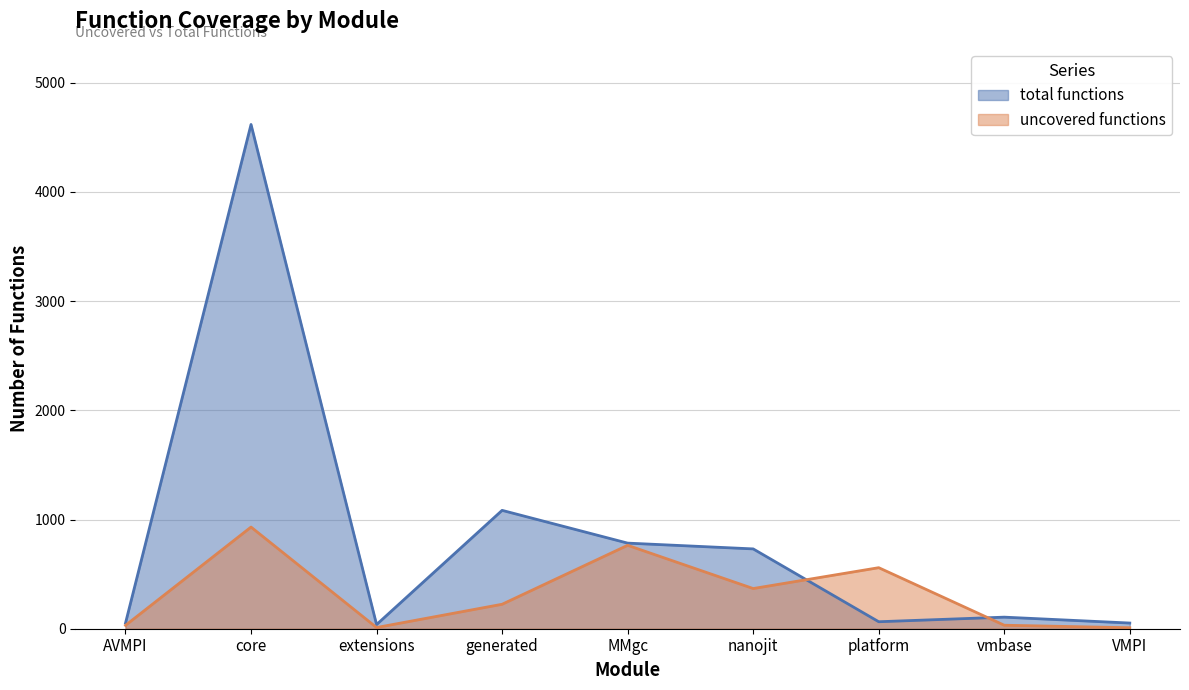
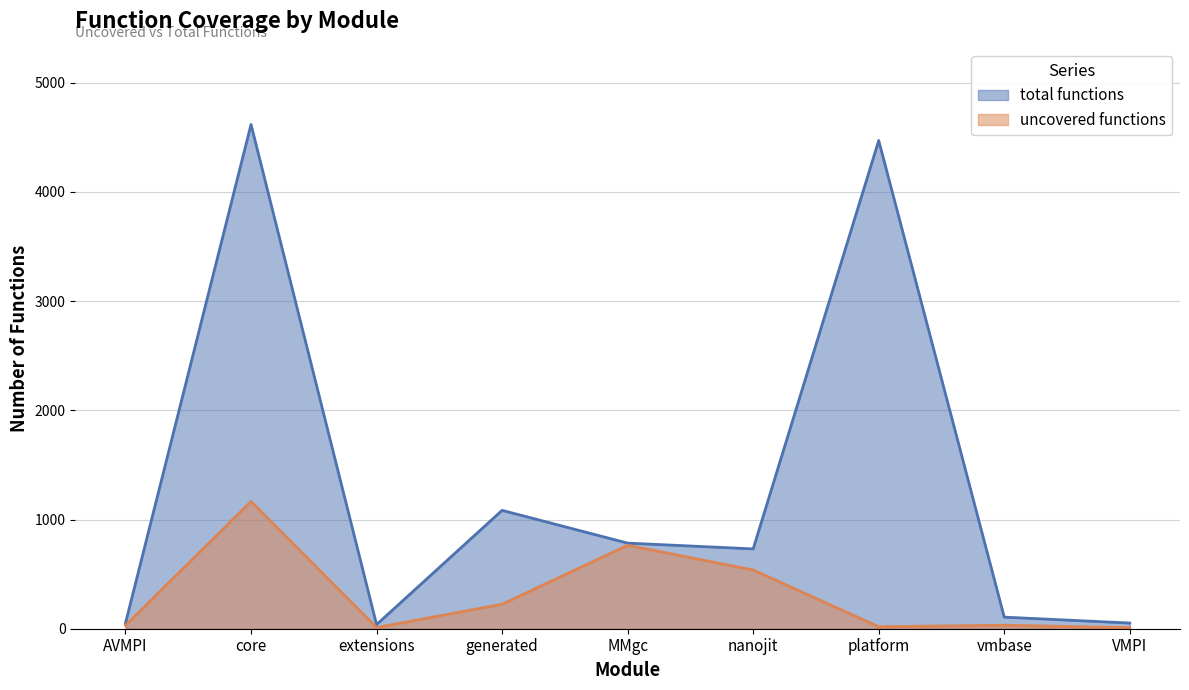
uncovered functions, core: 930 -> 1170
uncovered functions, nanojit: 370 -> 540
total functions, platform: 60 -> 4470
uncovered functions, platform: 560 -> 20
